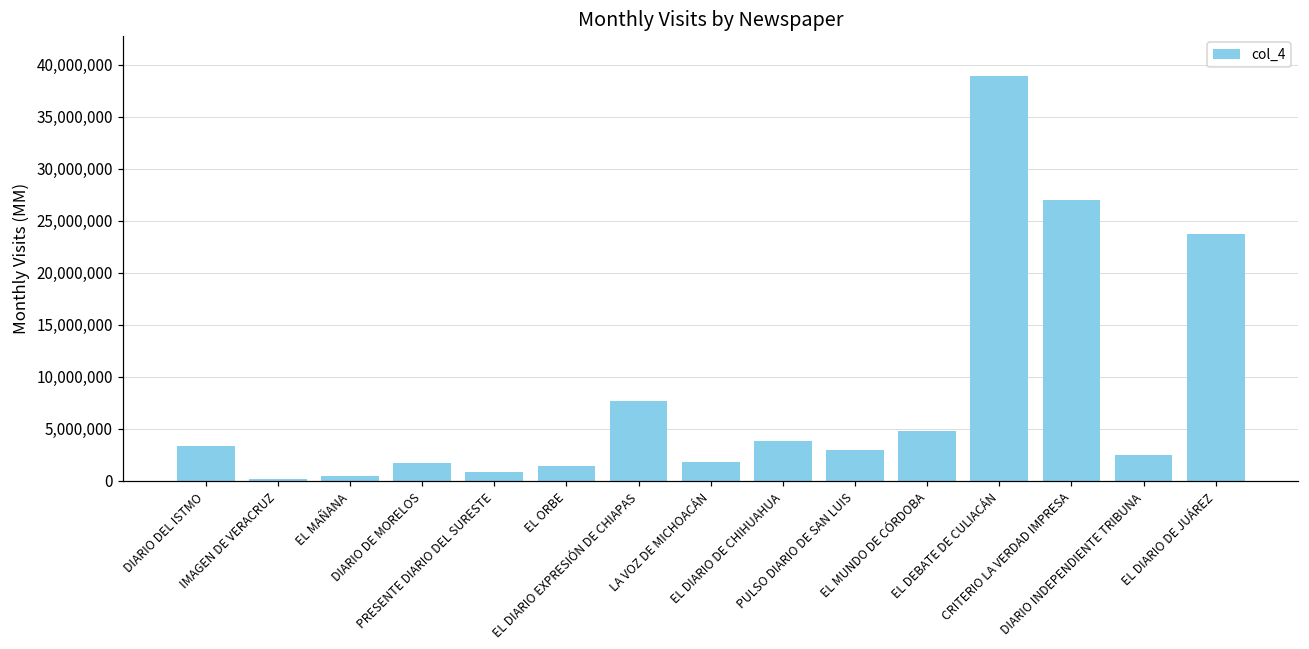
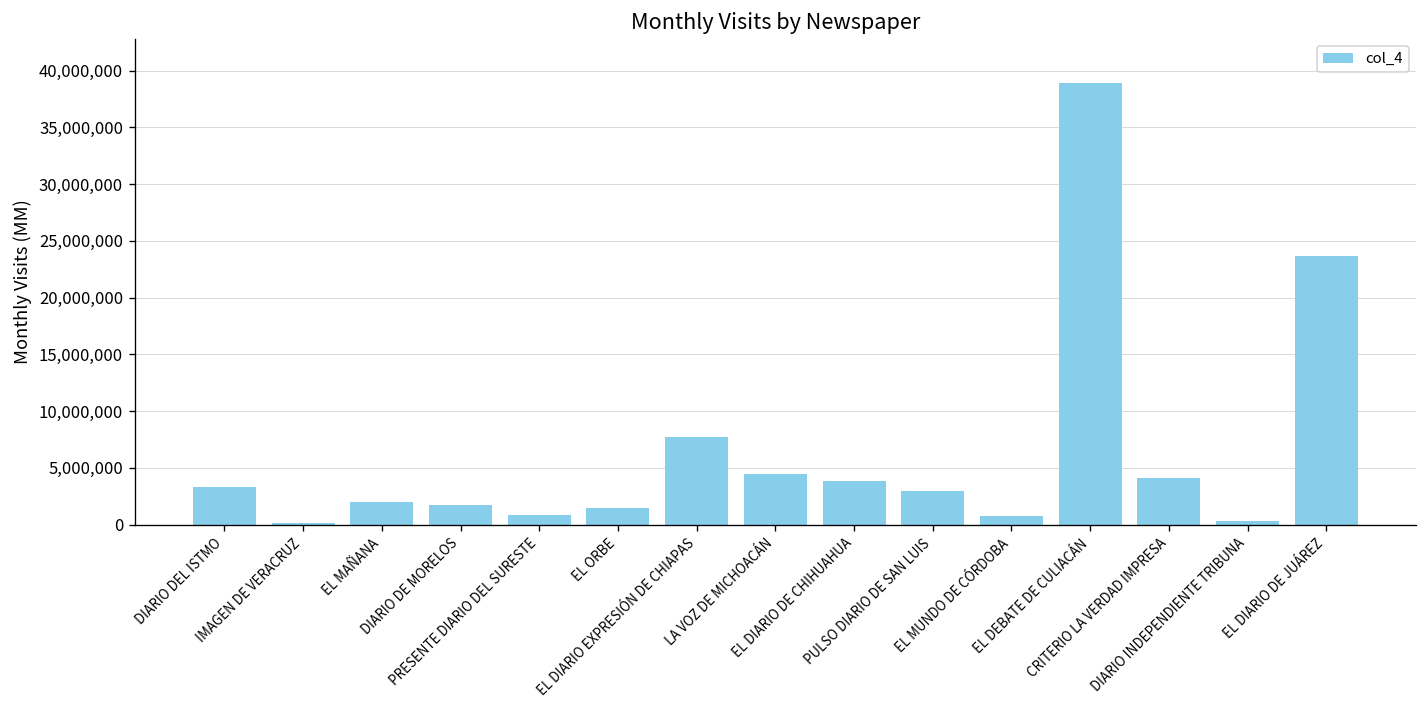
EL MAÑANA: 0 -> 2,000,000
LA VOZ DE MICHOACÁN: 2,000,000 -> 5,000,000
EL MUNDO DE CÓRDOBA: 5,000,000 -> 1,000,000
CRITERIO LA VERDAD IMPRESA: 27,000,000 -> 4,000,000
DIARIO INDEPENDIENTE TRIBUNA: 2,000,000 -> 0
